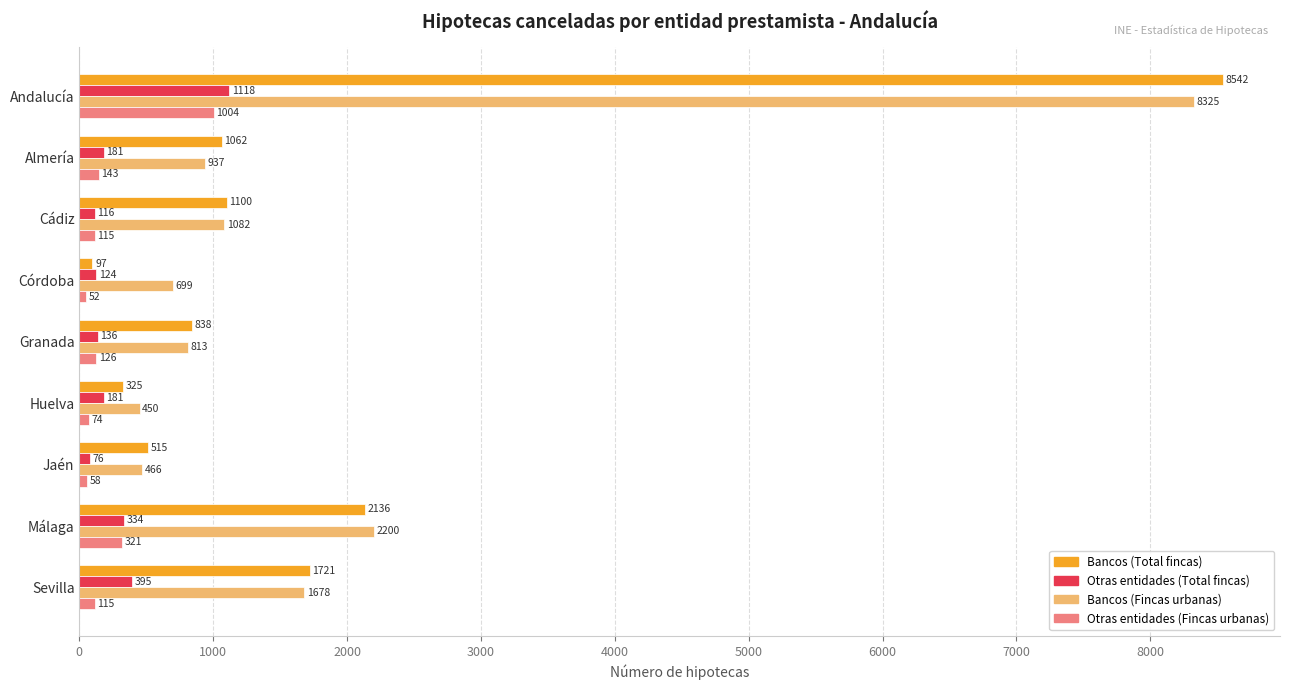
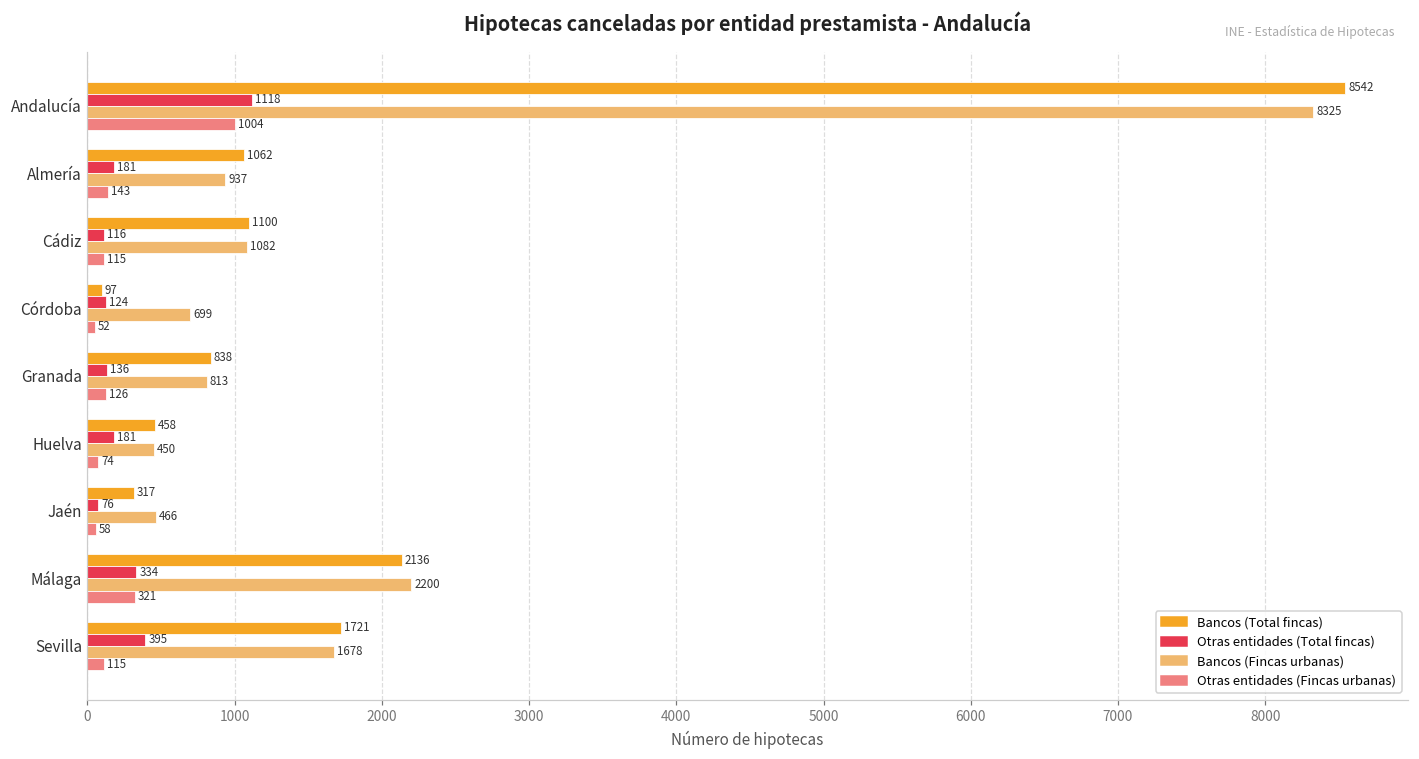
Bancos (Total fincas), Huelva: 325 -> 458
Bancos (Total fincas), Jaén: 515 -> 317
